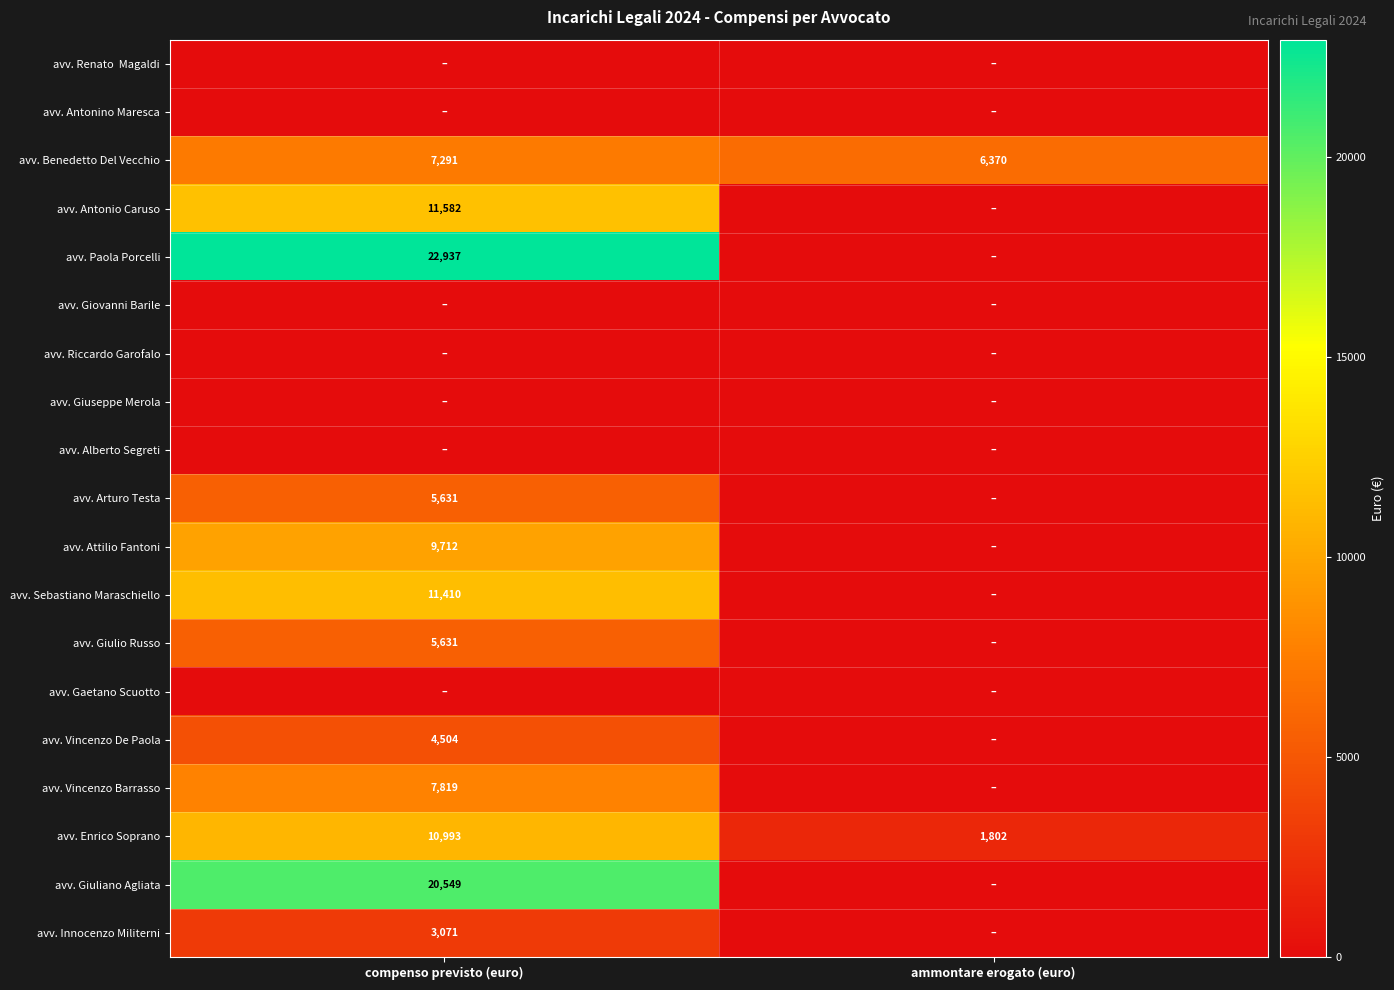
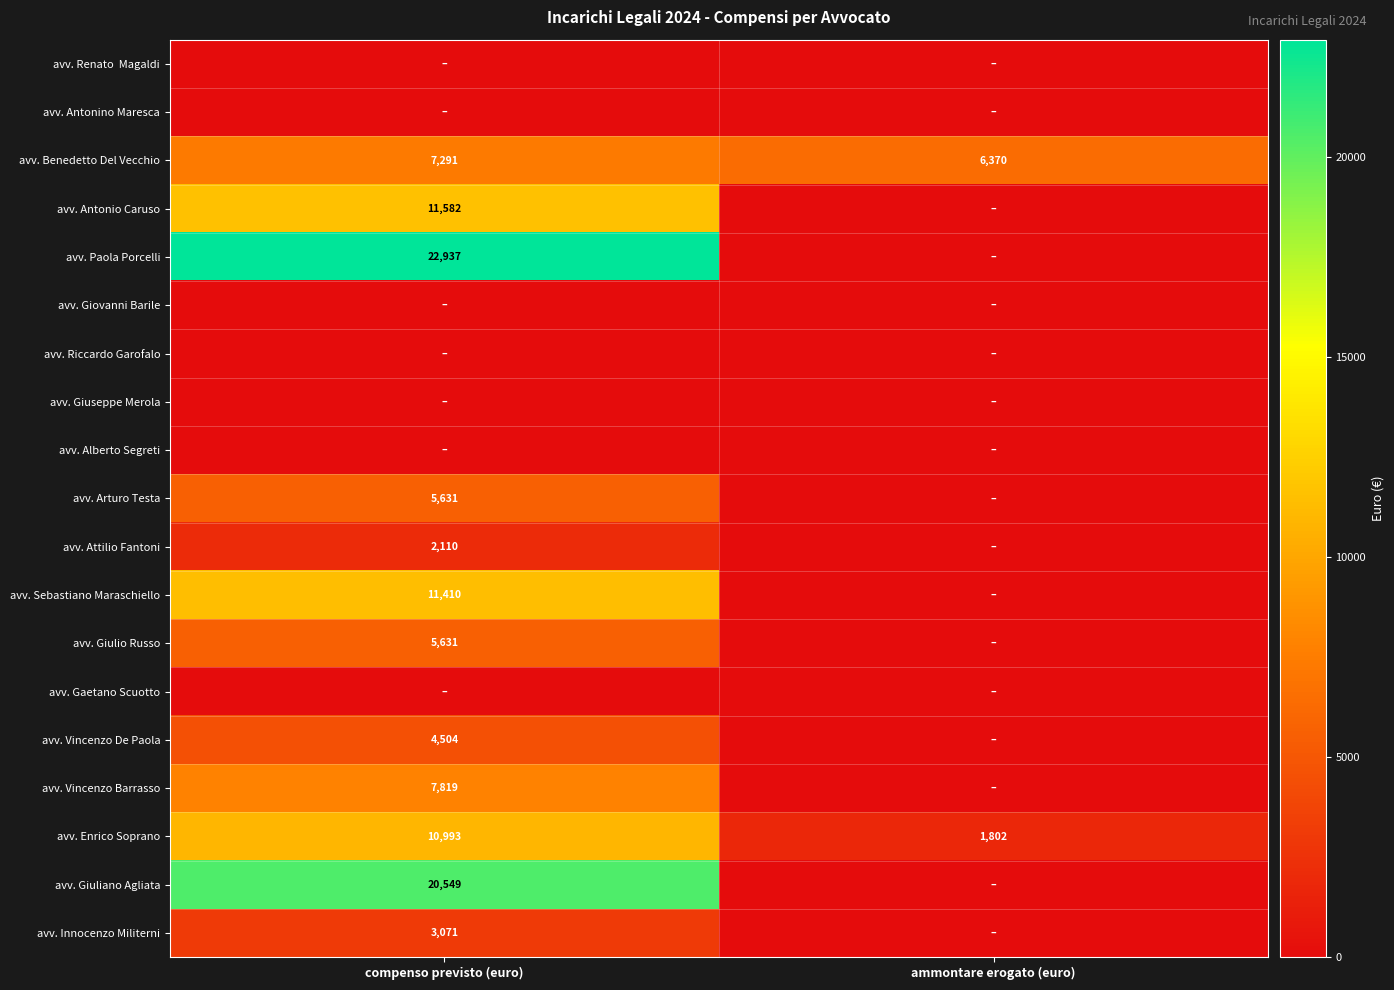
avv. Attilio Fantoni, compenso previsto (euro): 9,712 -> 2,110
